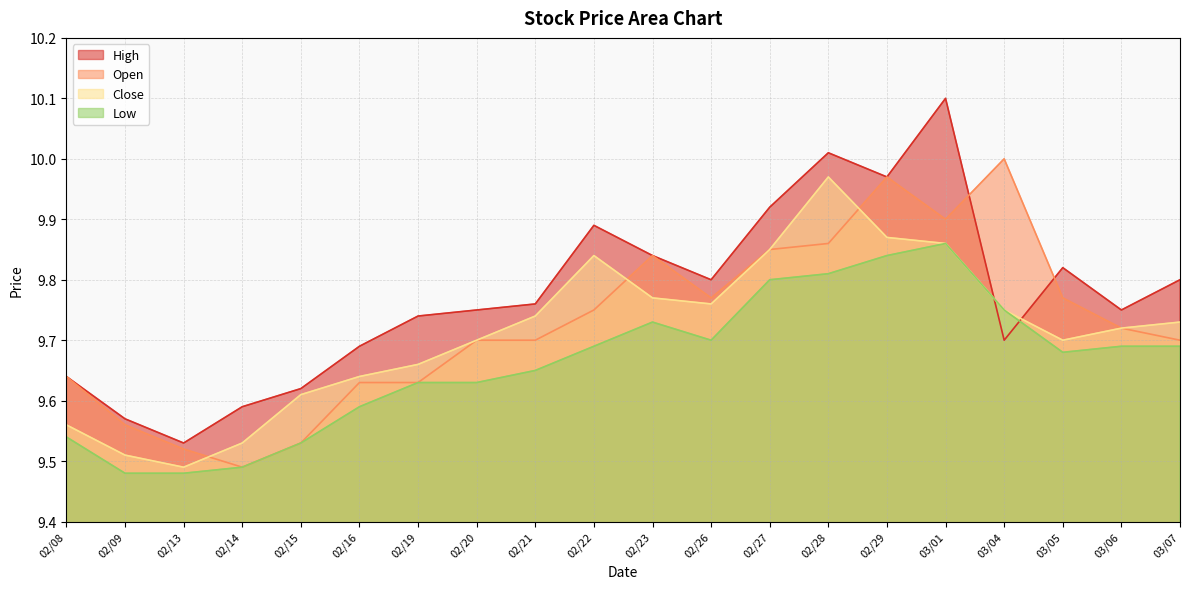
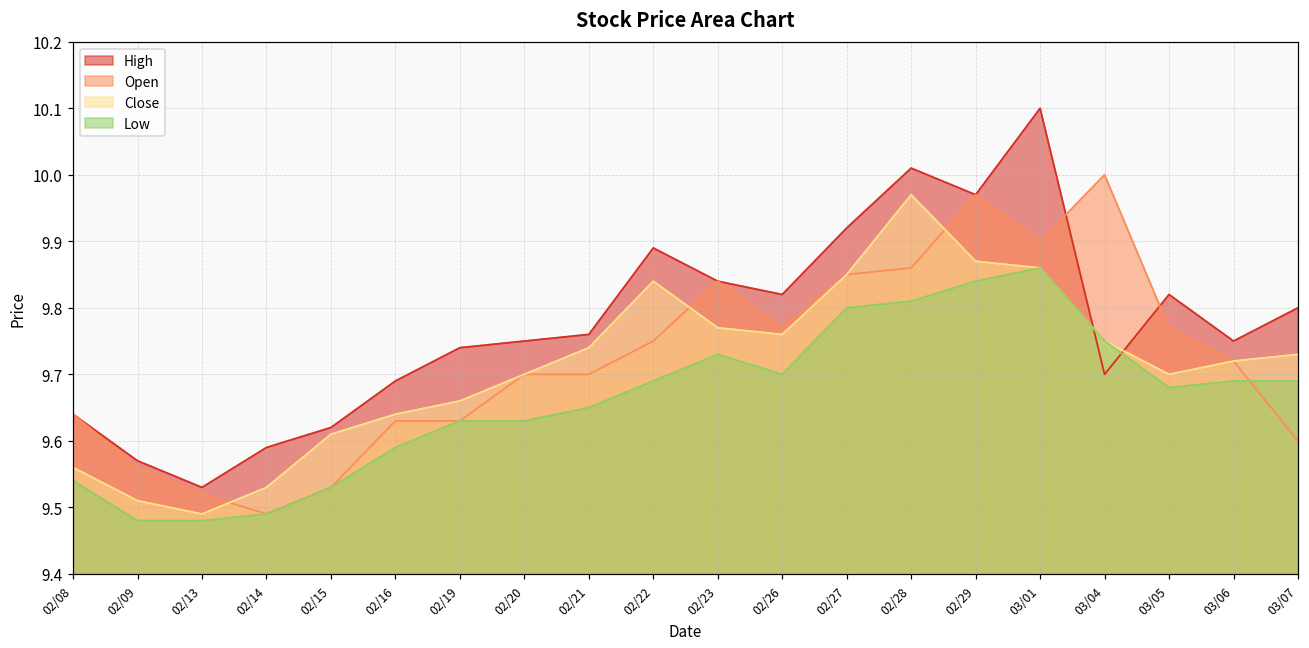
High, 02/26: 9.80 -> 9.82
Open, 03/07: 9.7 -> 9.6
